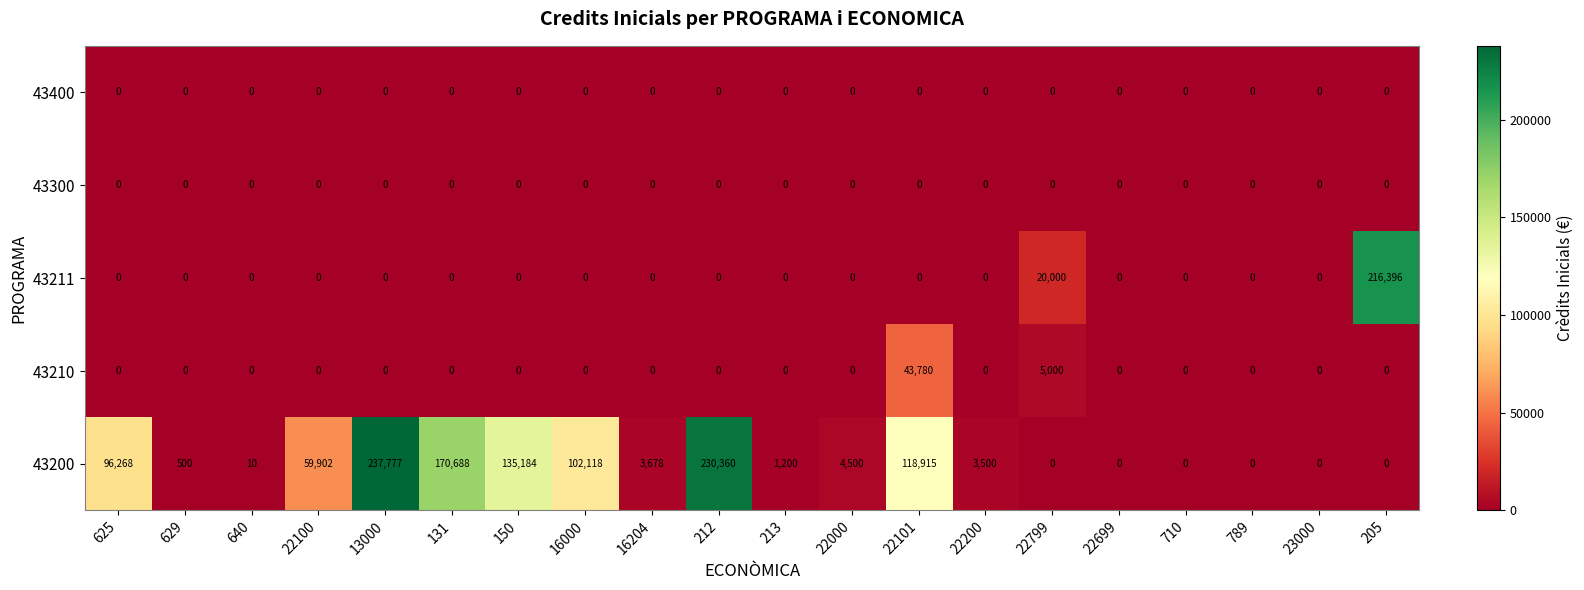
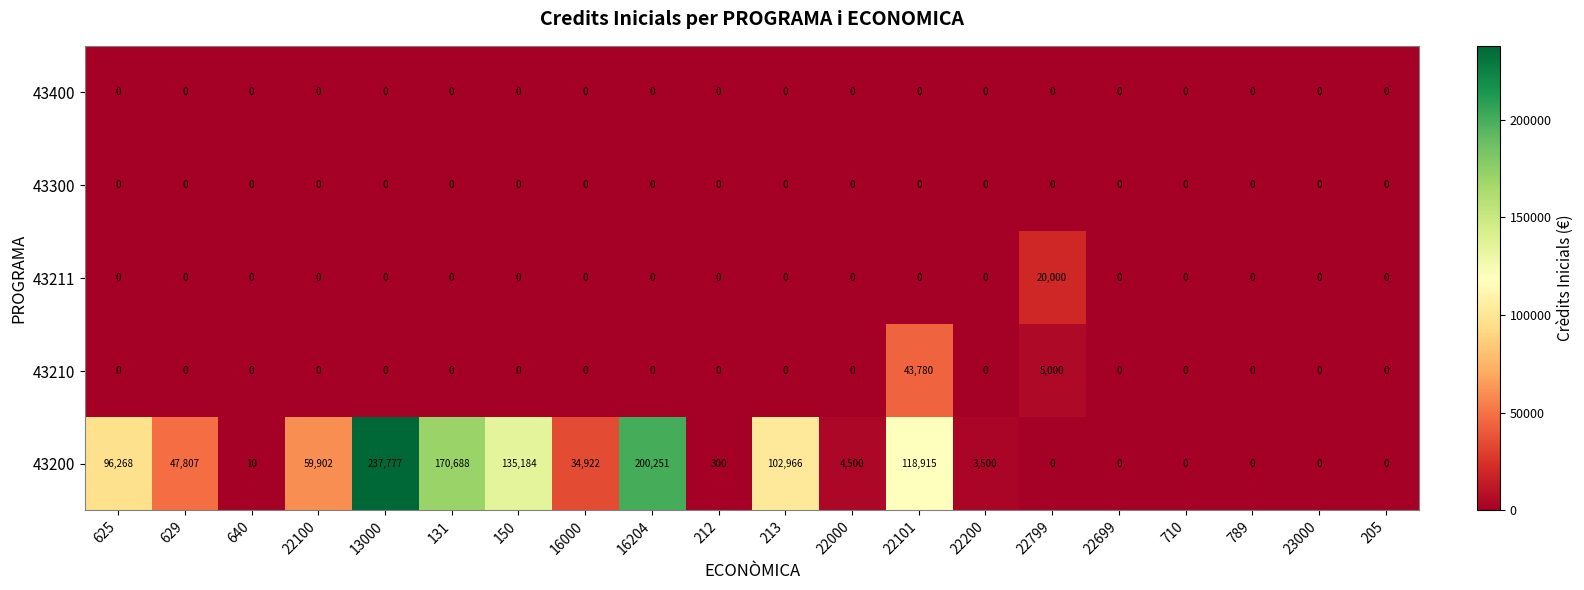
43211, 205: 216,396 -> 0
43200, 629: 500 -> 47,807
43200, 16000: 102,118 -> 34,922
43200, 16204: 3,678 -> 200,251
43200, 212: 230,360 -> 300
43200, 213: 1,200 -> 102,966
